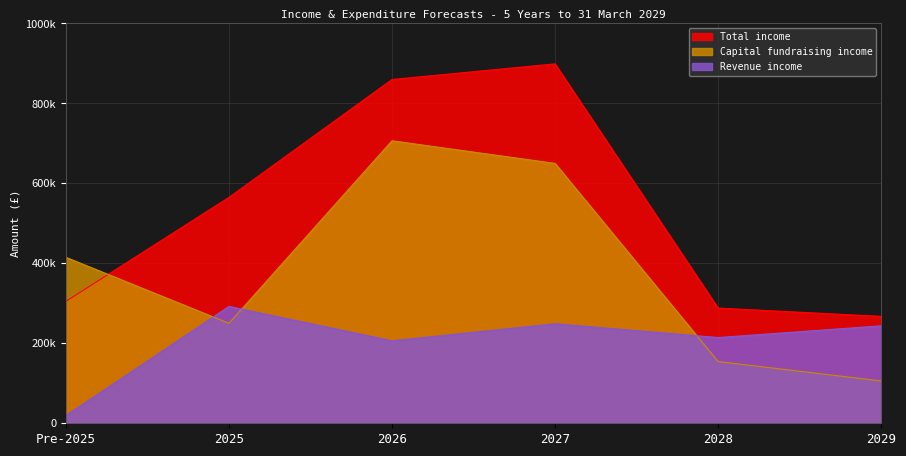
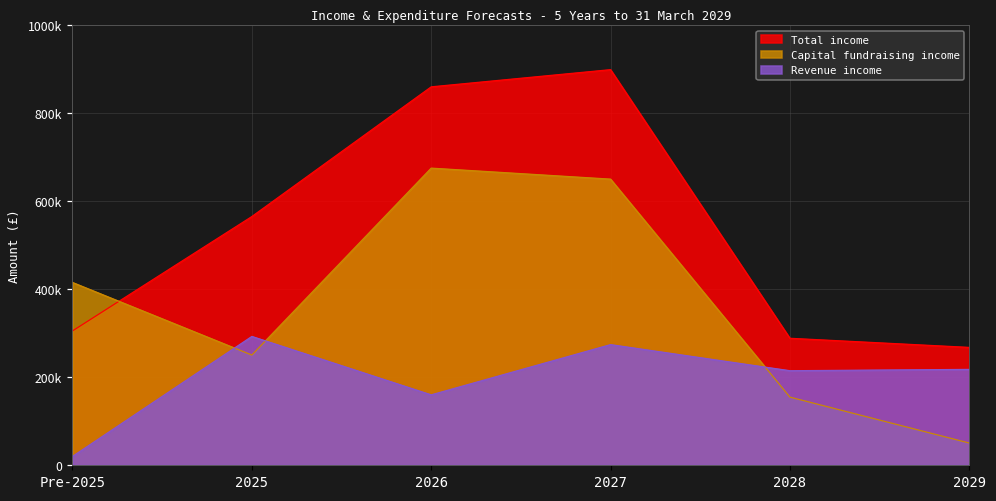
Capital fundraising income, 2026: 710000 -> 680000
Revenue income, 2026: 210000 -> 160000
Revenue income, 2027: 250000 -> 270000
Capital fundraising income, 2029: 110000 -> 50000
Revenue income, 2029: 240000 -> 220000
